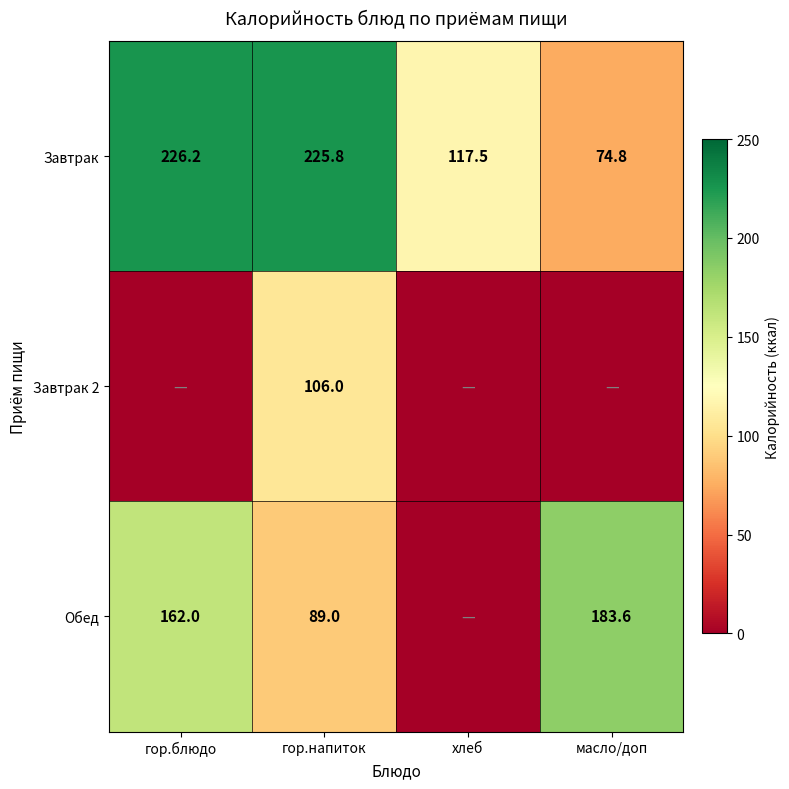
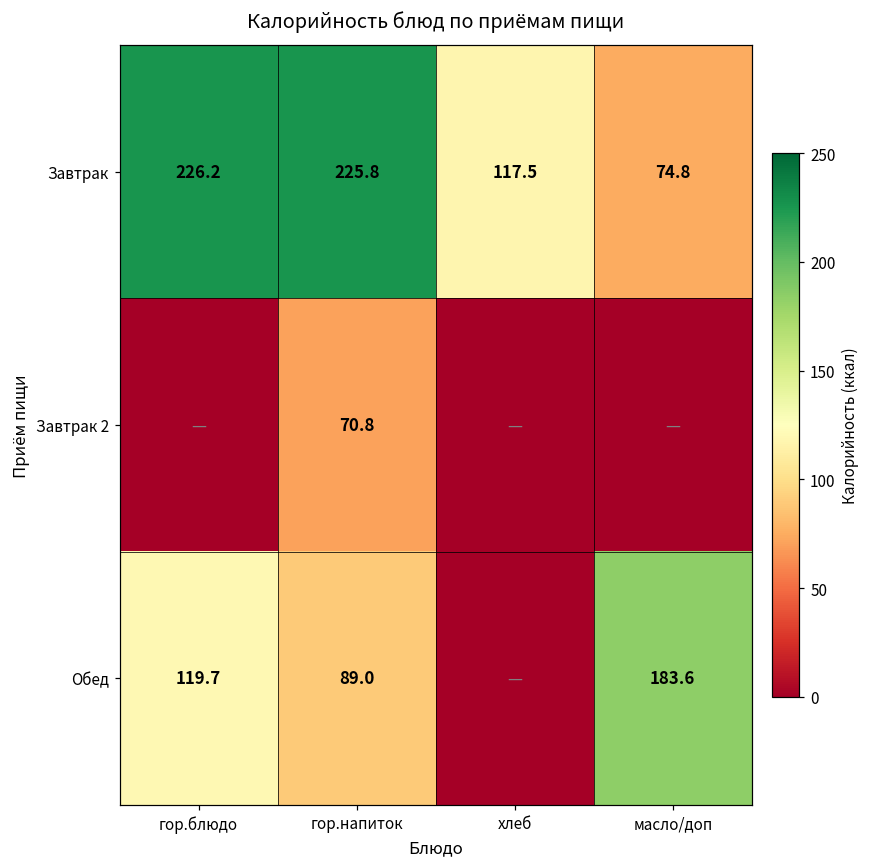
Завтрак 2, гор.напиток: 106.0 -> 70.8
Обед, гор.блюдо: 162.0 -> 119.7
